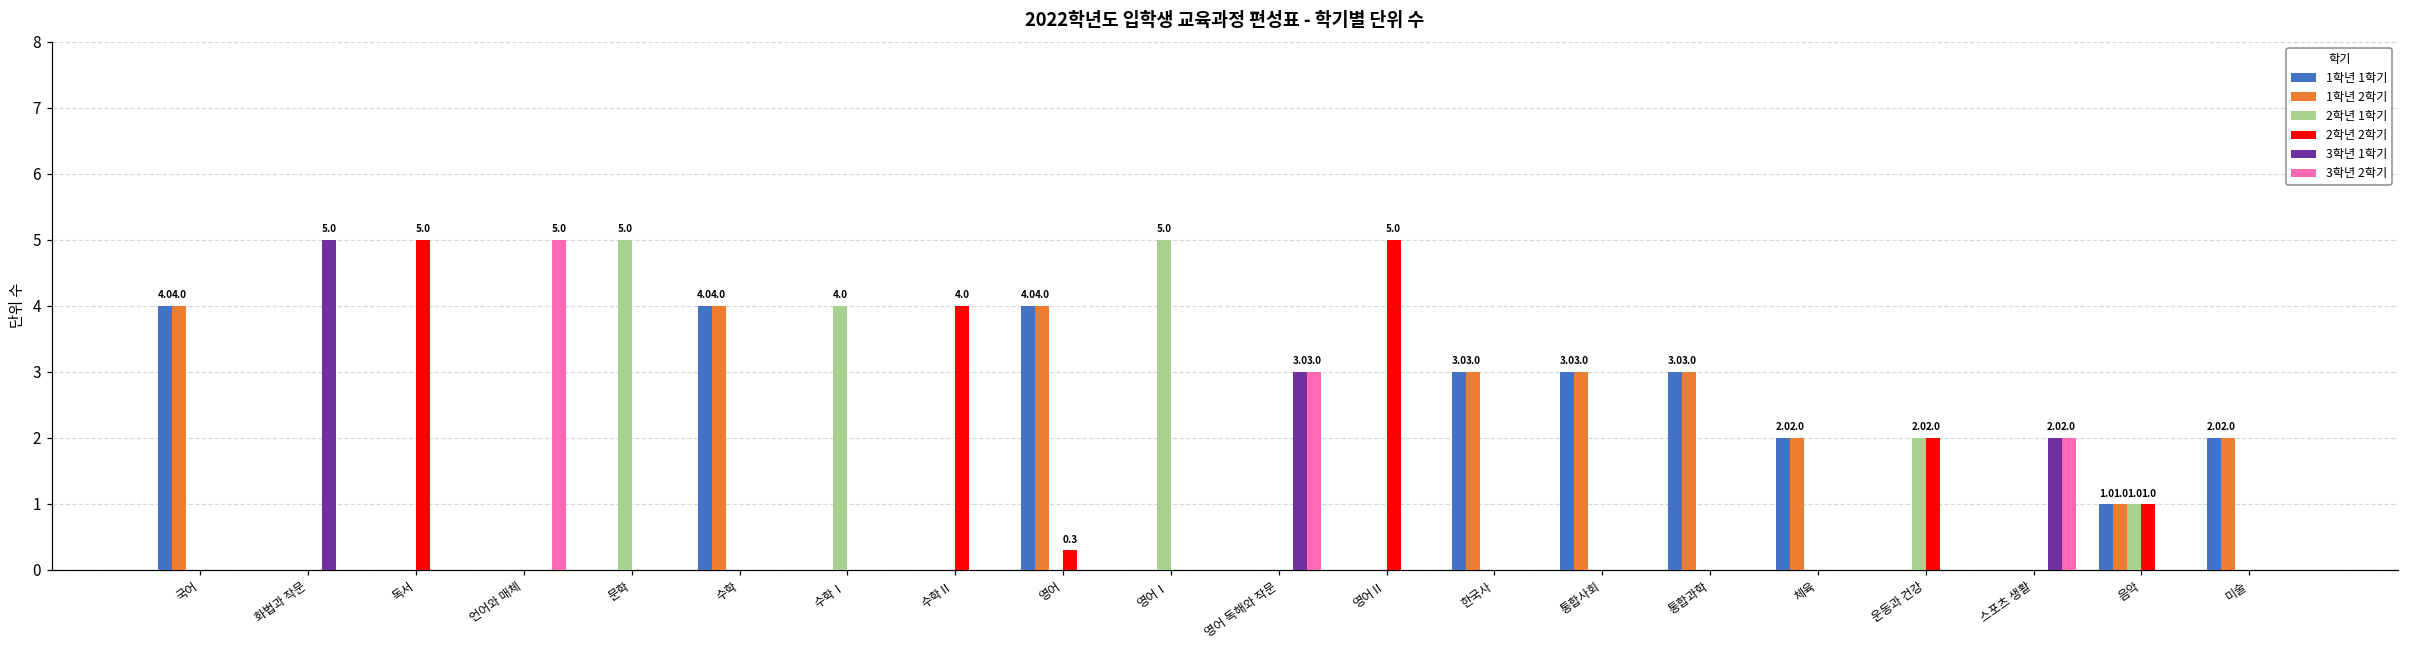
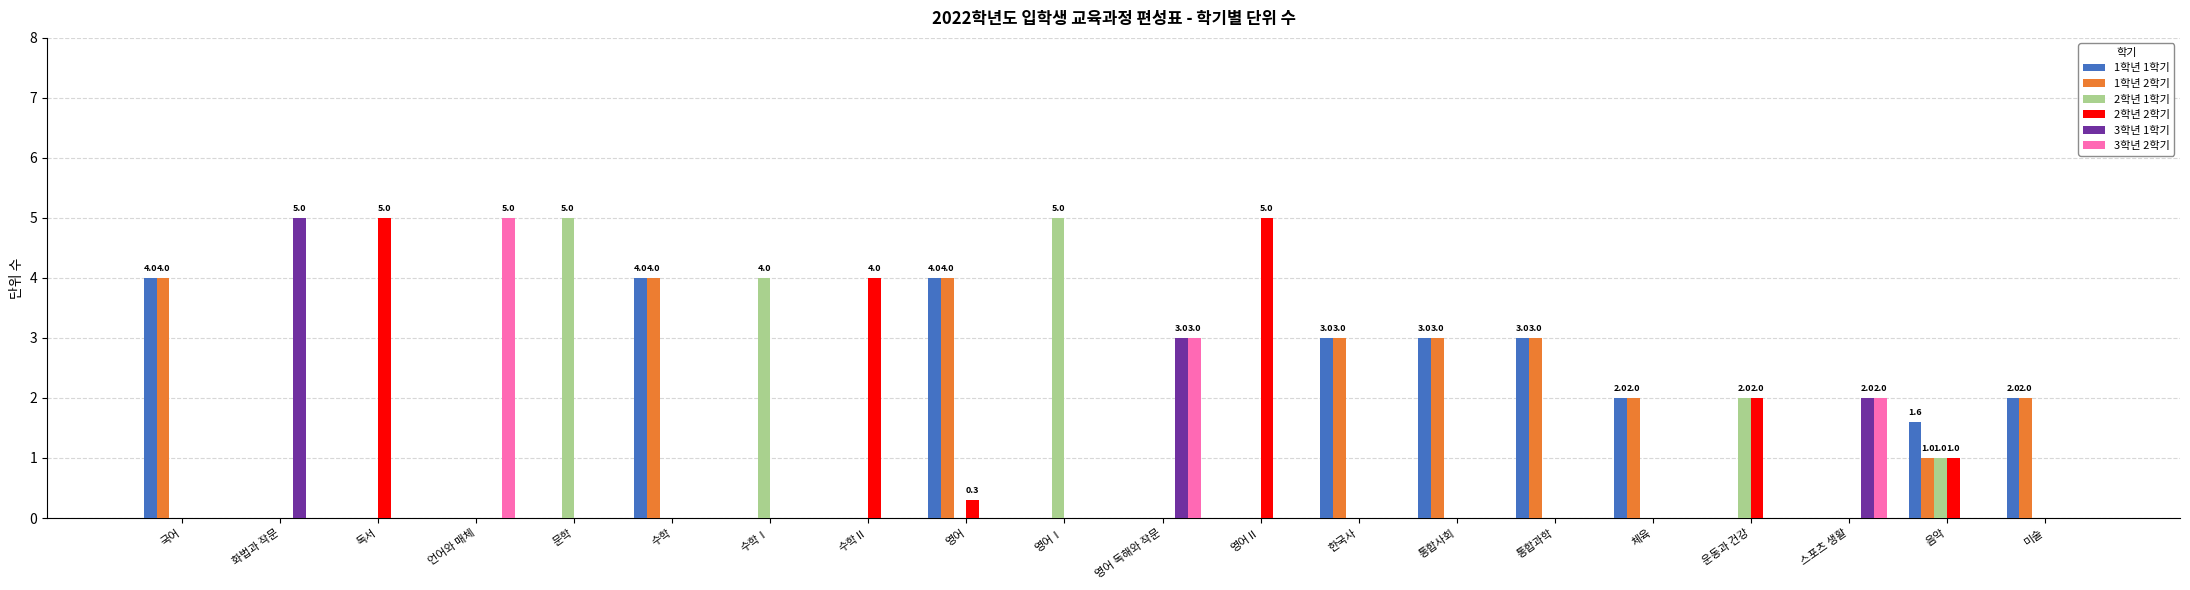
1학년 1학기, 음악: 1.0 -> 1.6
